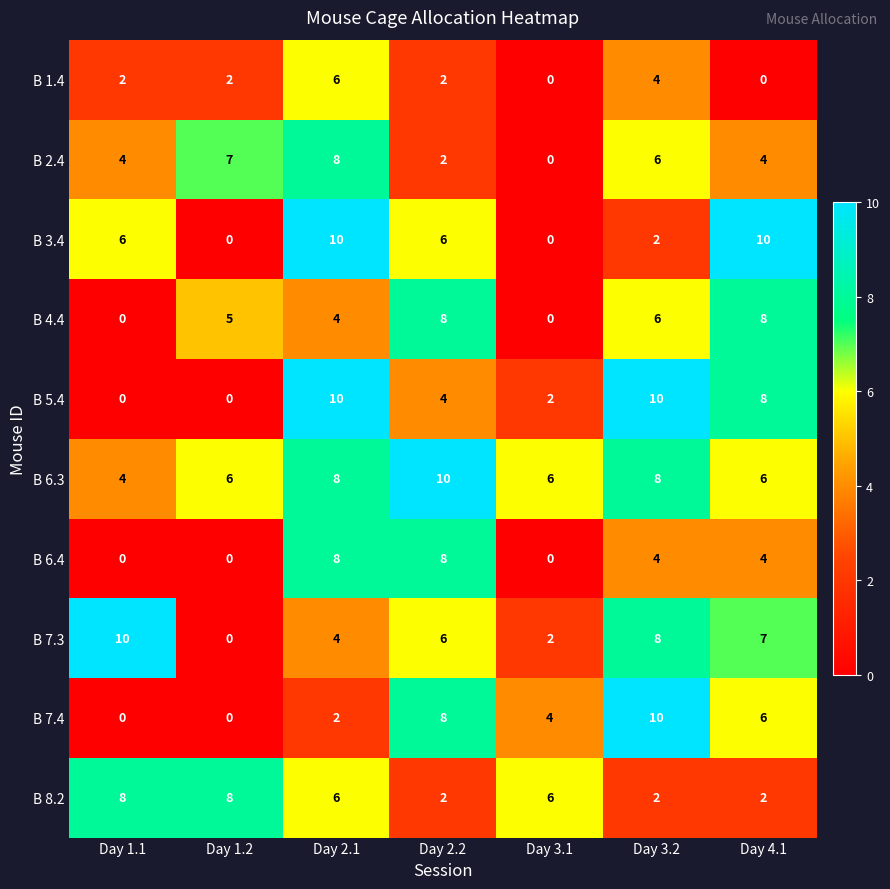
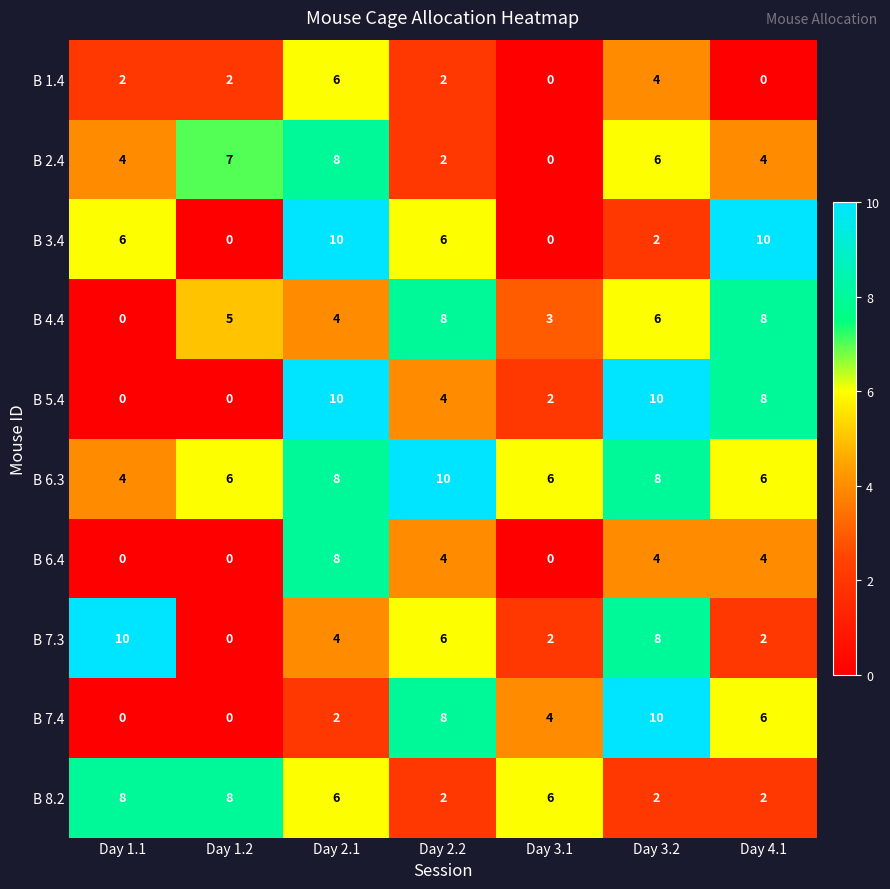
B 4.4, Day 3.1: 0 -> 3
B 6.4, Day 2.2: 8 -> 4
B 7.3, Day 4.1: 7 -> 2
